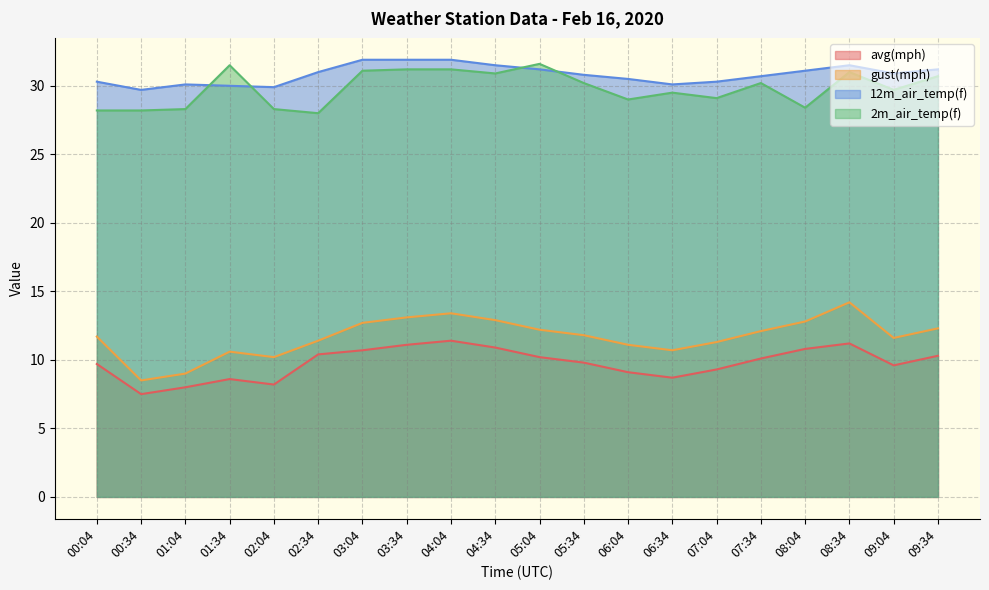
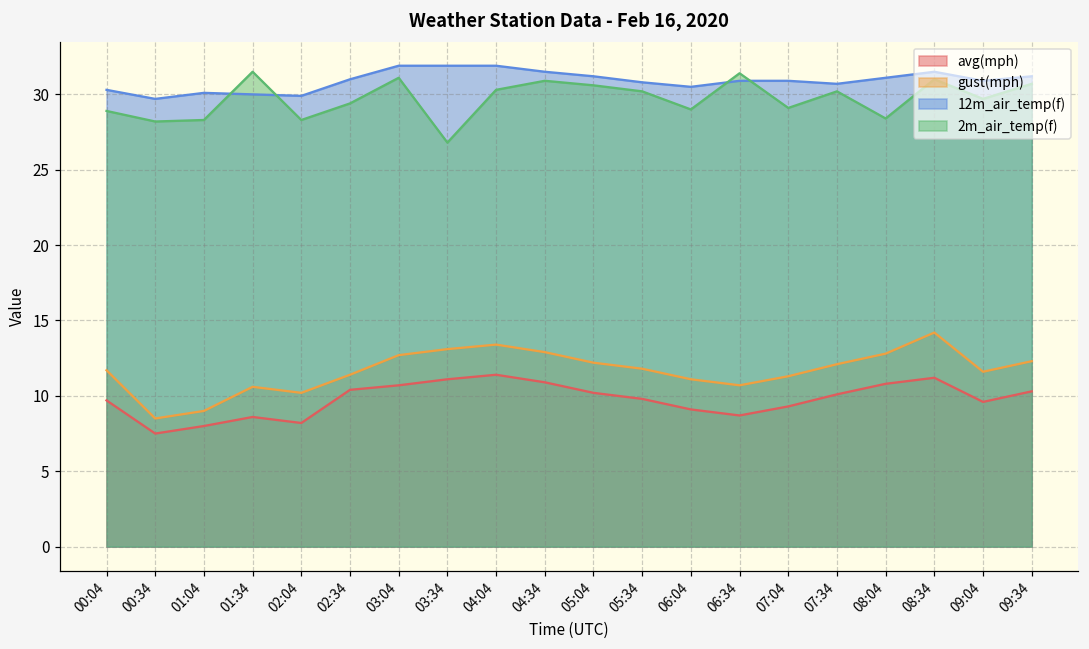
2m_air_temp(f), 00:04: 28.2 -> 28.9
2m_air_temp(f), 02:34: 28.0 -> 29.4
2m_air_temp(f), 03:34: 31.2 -> 26.8
2m_air_temp(f), 04:04: 31.2 -> 30.3
2m_air_temp(f), 05:04: 31.6 -> 30.6
12m_air_temp(f), 06:34: 30.1 -> 30.9
2m_air_temp(f), 06:34: 29.5 -> 31.4
12m_air_temp(f), 07:04: 30.3 -> 30.9
